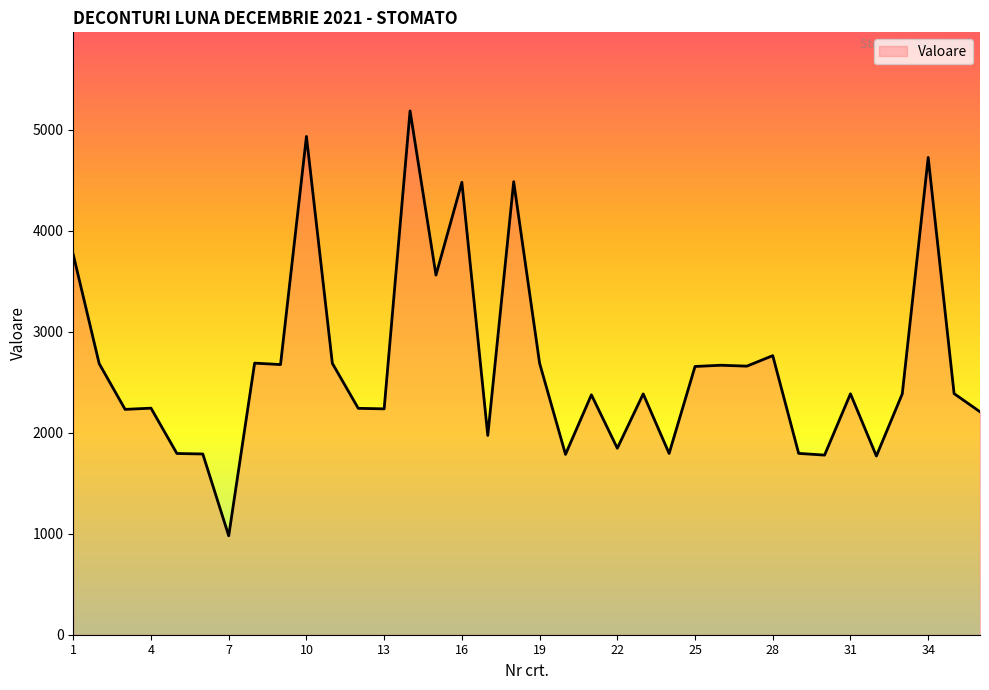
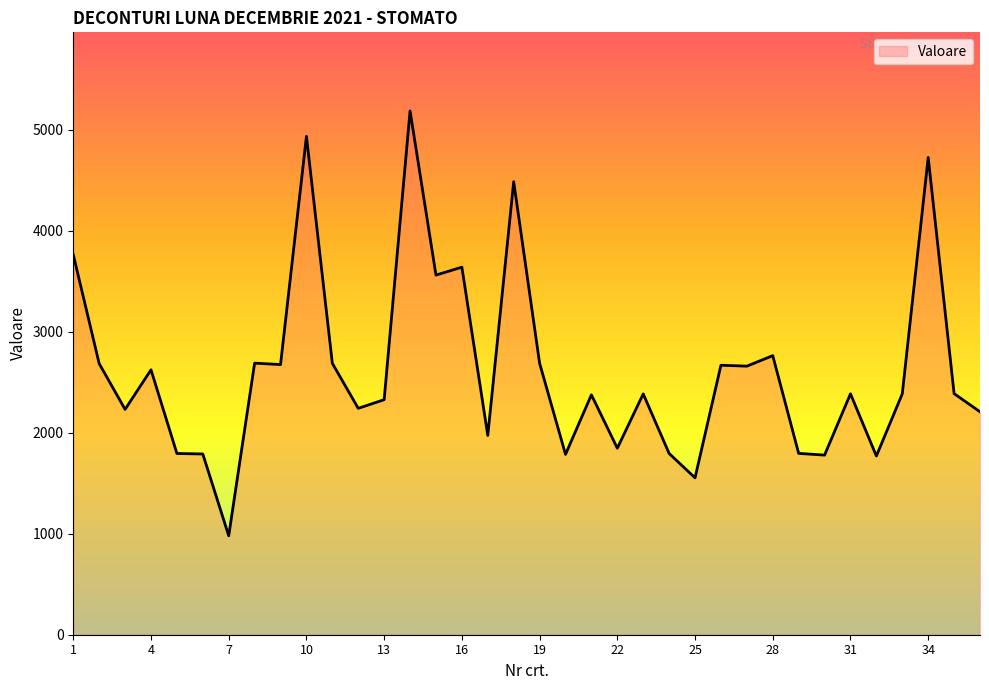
4: 2240 -> 2620
13: 2240 -> 2330
16: 4480 -> 3640
25: 2660 -> 1550
